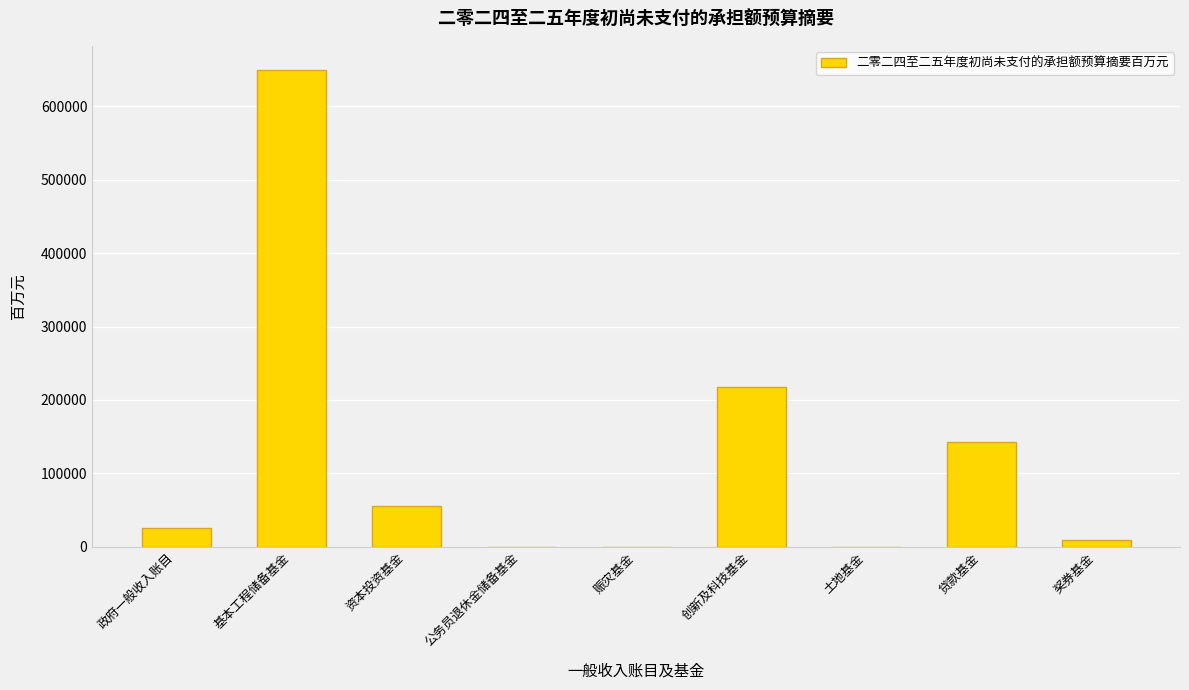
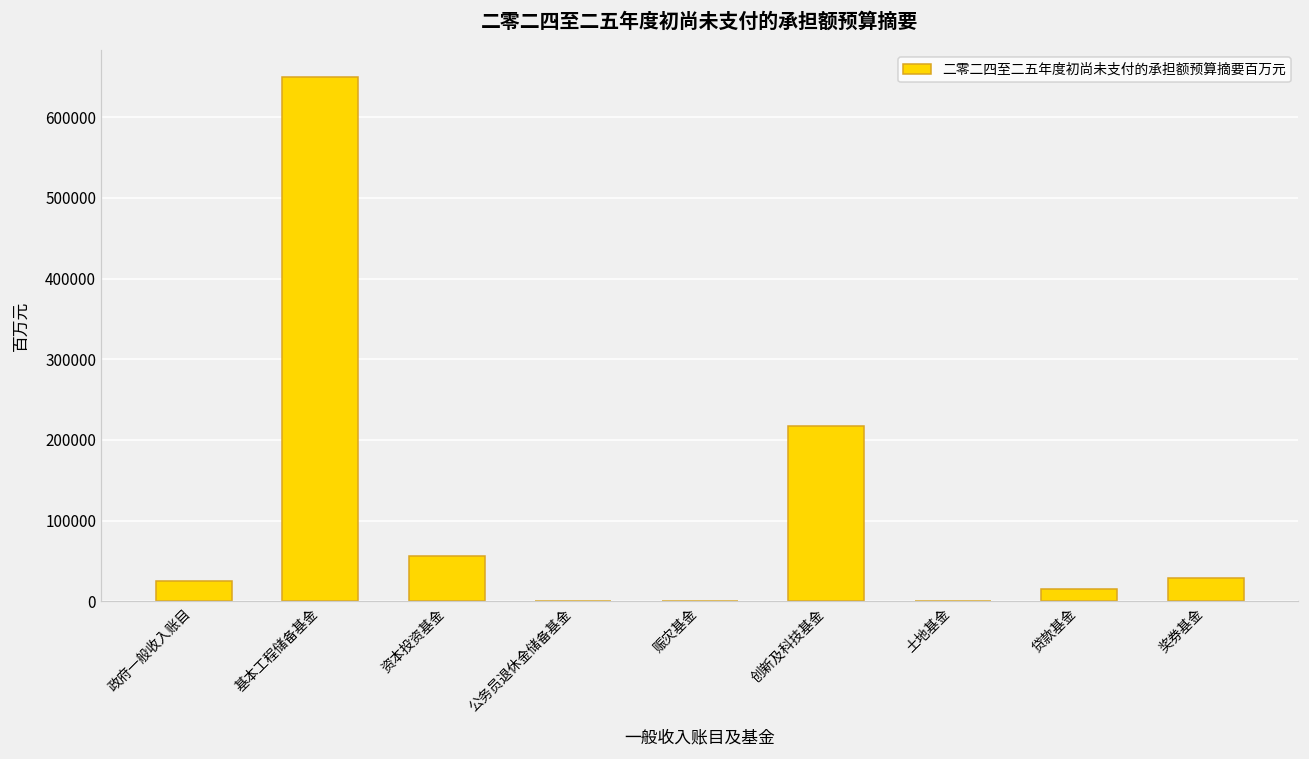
贷款基金: 140000 -> 10000
奖券基金: 10000 -> 30000
